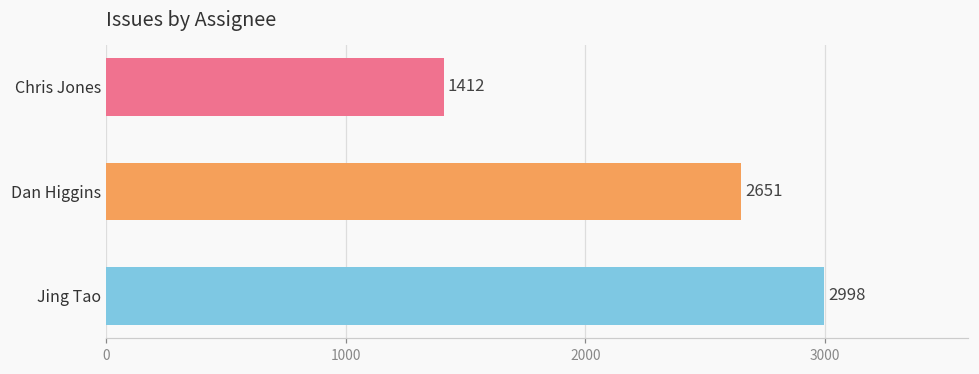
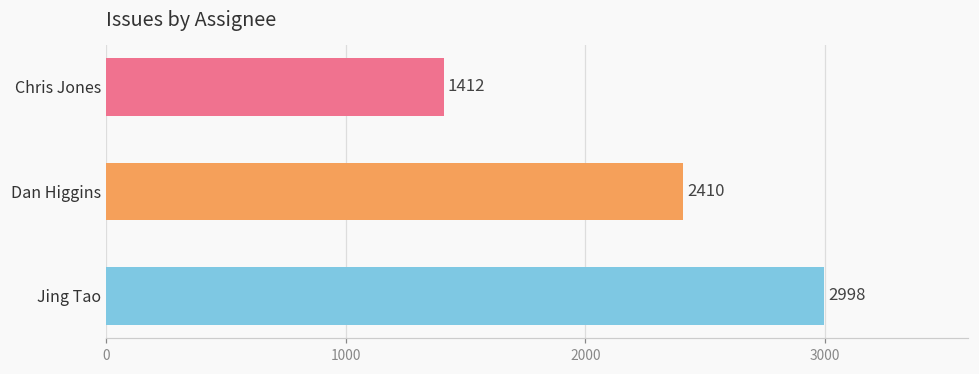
Dan Higgins: 2651 -> 2410
